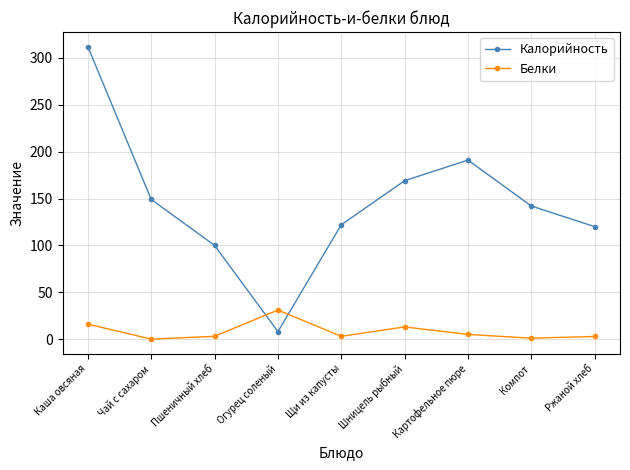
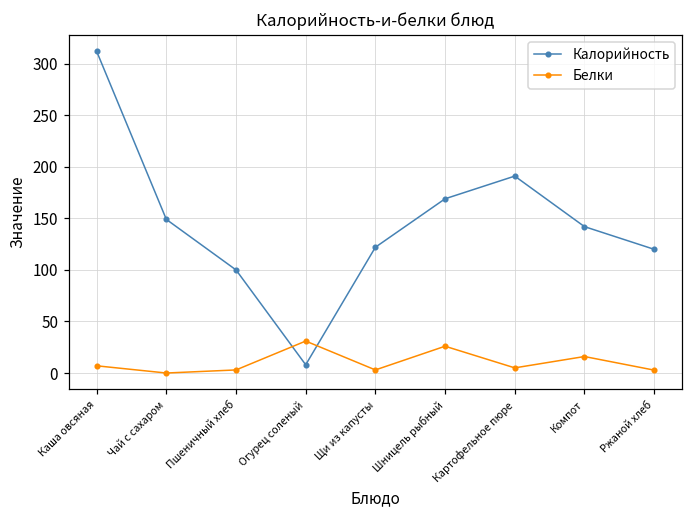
Белки, Каша овсяная: 20 -> 10
Белки, Шницель рыбный: 10 -> 30
Белки, Компот: 0 -> 20
